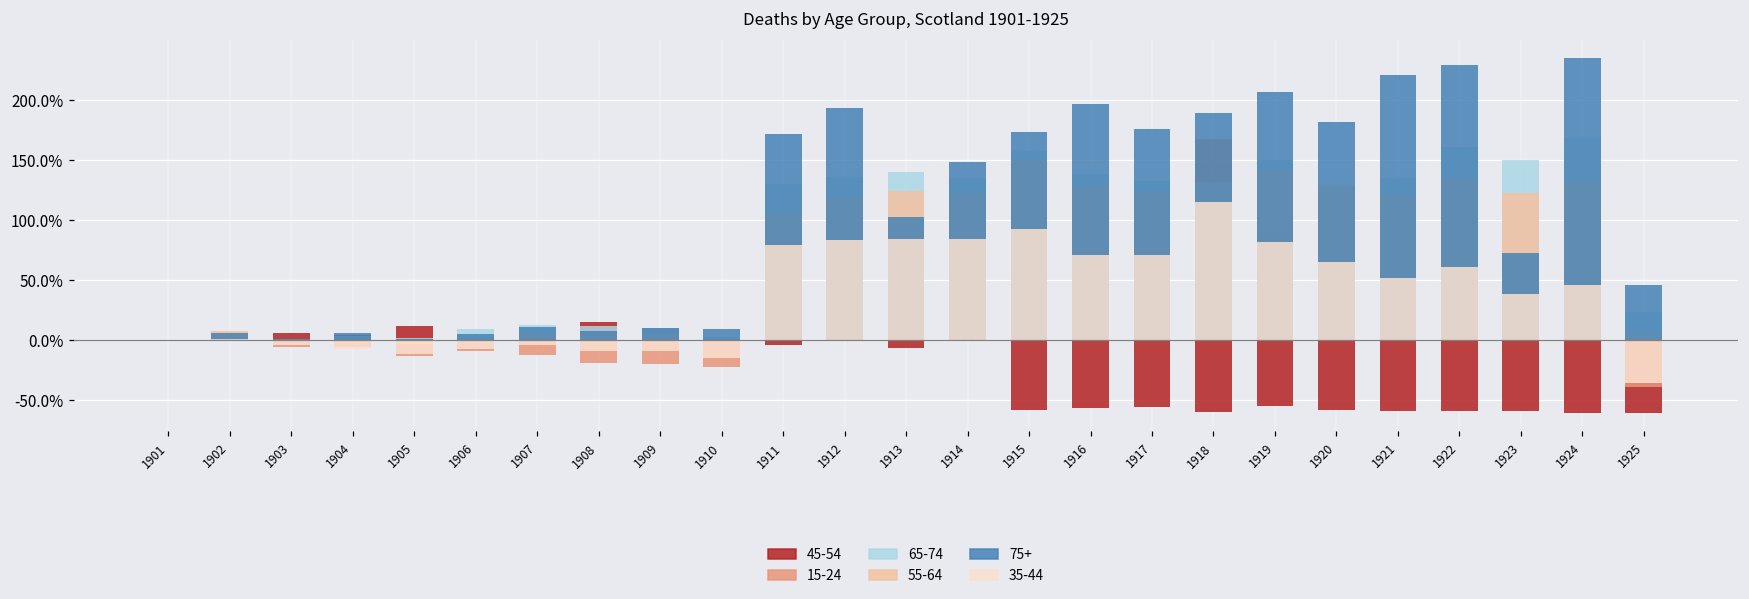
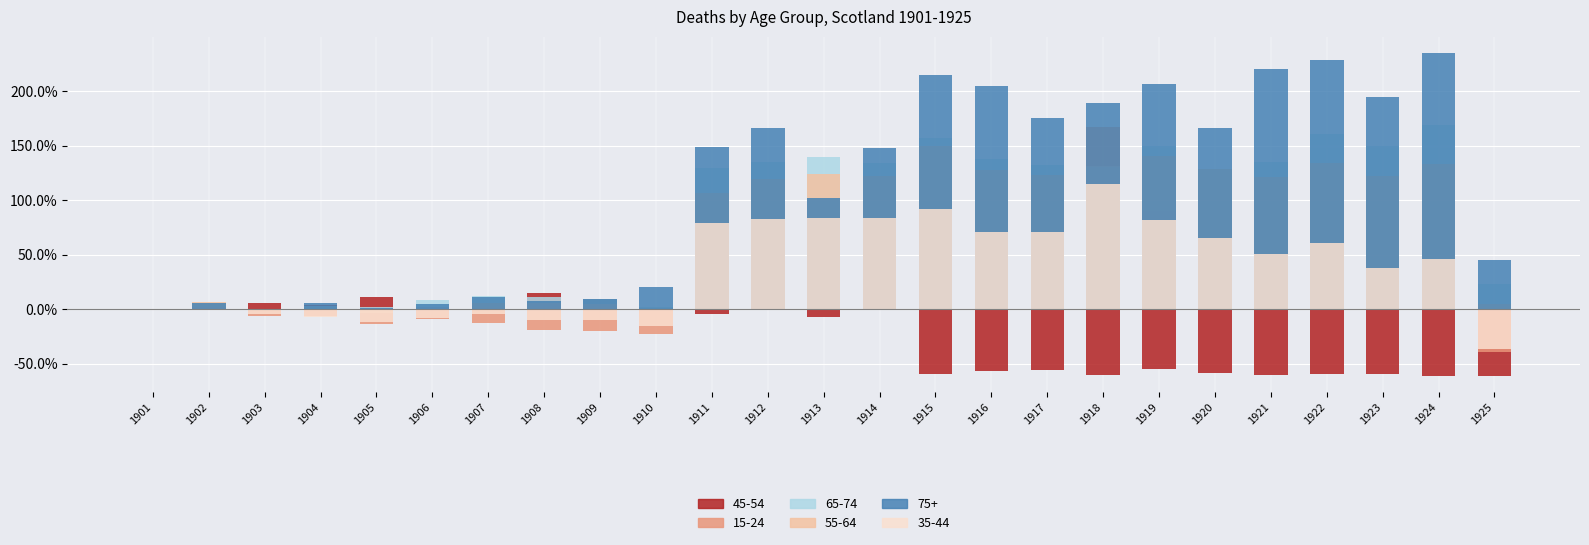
75+, 1910: 8% -> 20%
75+, 1911: 171% -> 149%
75+, 1912: 193% -> 166%
75+, 1915: 173% -> 215%
75+, 1916: 197% -> 205%
75+, 1920: 181% -> 166%
75+, 1923: 72% -> 195%
